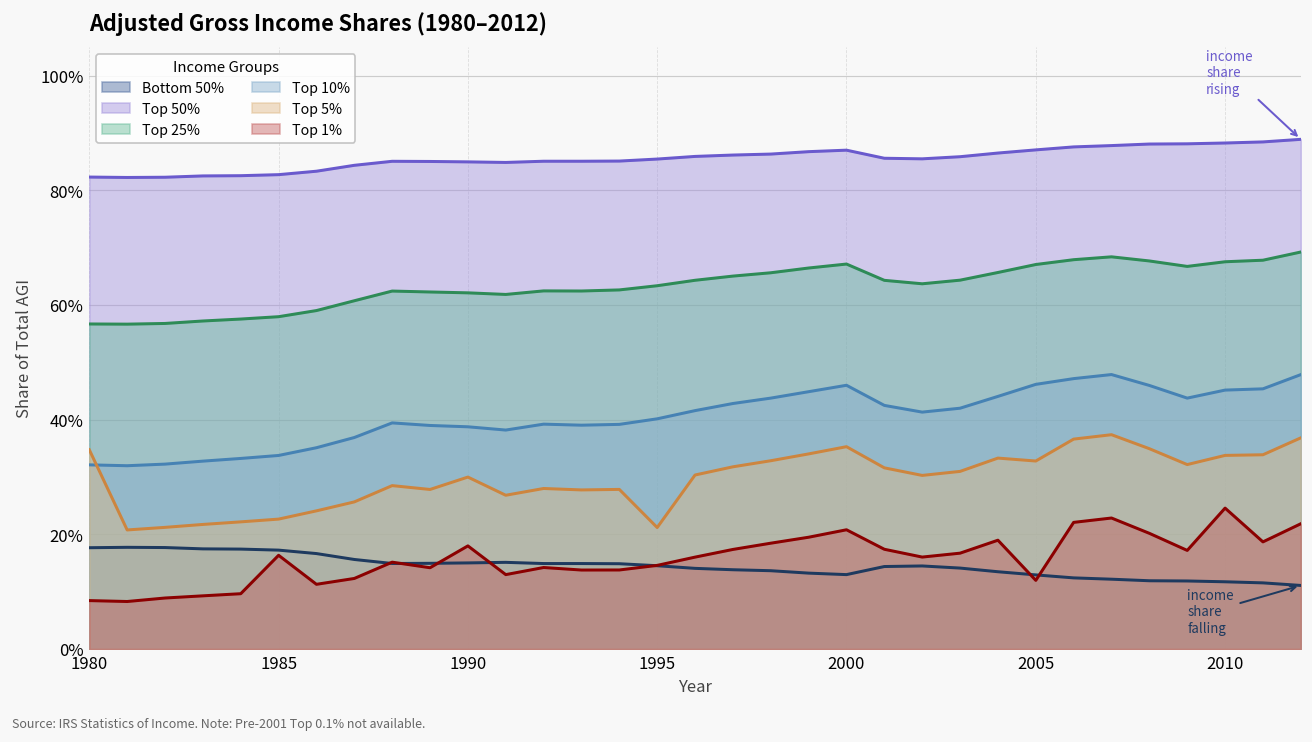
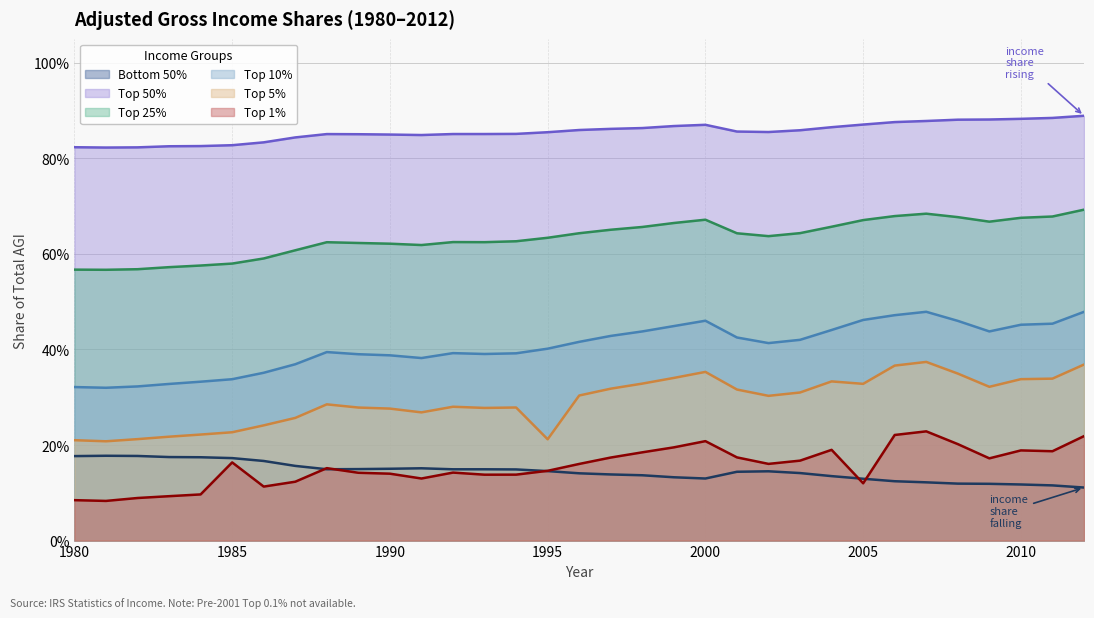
Top 5%, 1980: 35% -> 21%
Top 5%, 1990: 30% -> 28%
Top 1%, 1990: 18% -> 14%
Top 1%, 2010: 25% -> 19%
